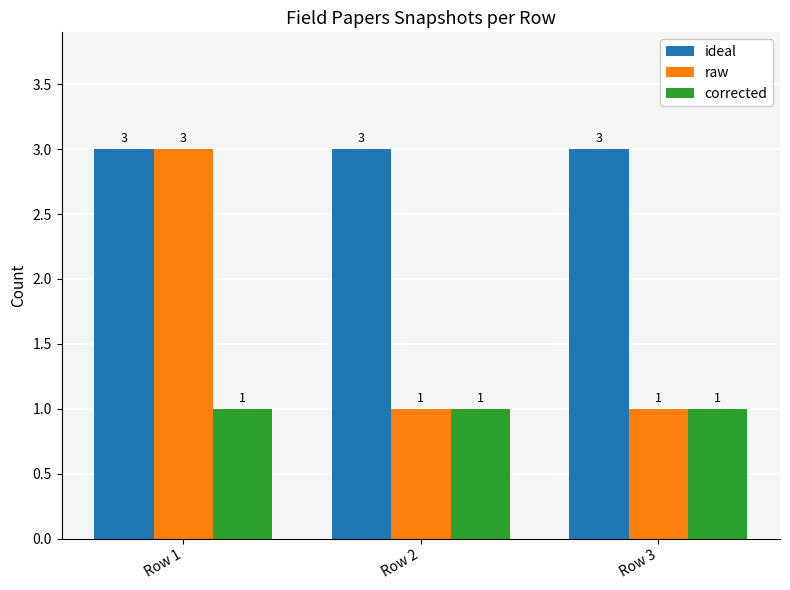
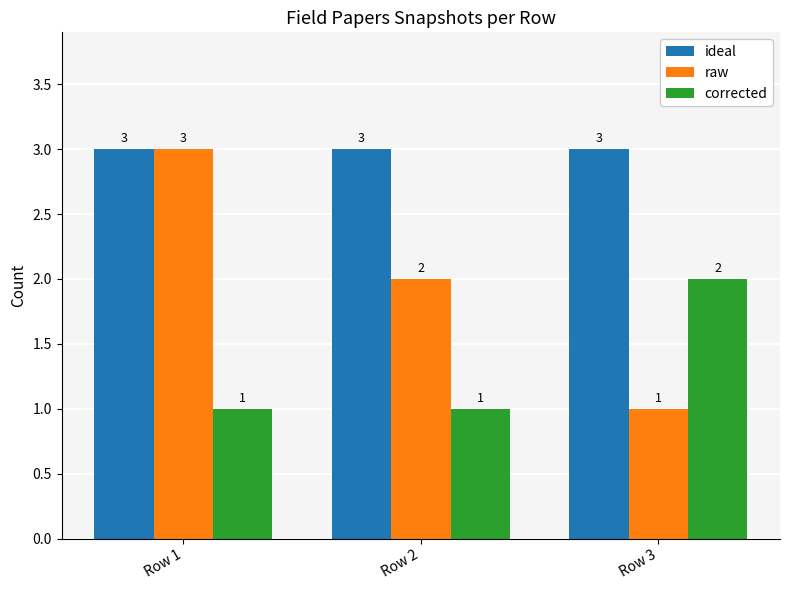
raw, Row 2: 1 -> 2
corrected, Row 3: 1 -> 2
